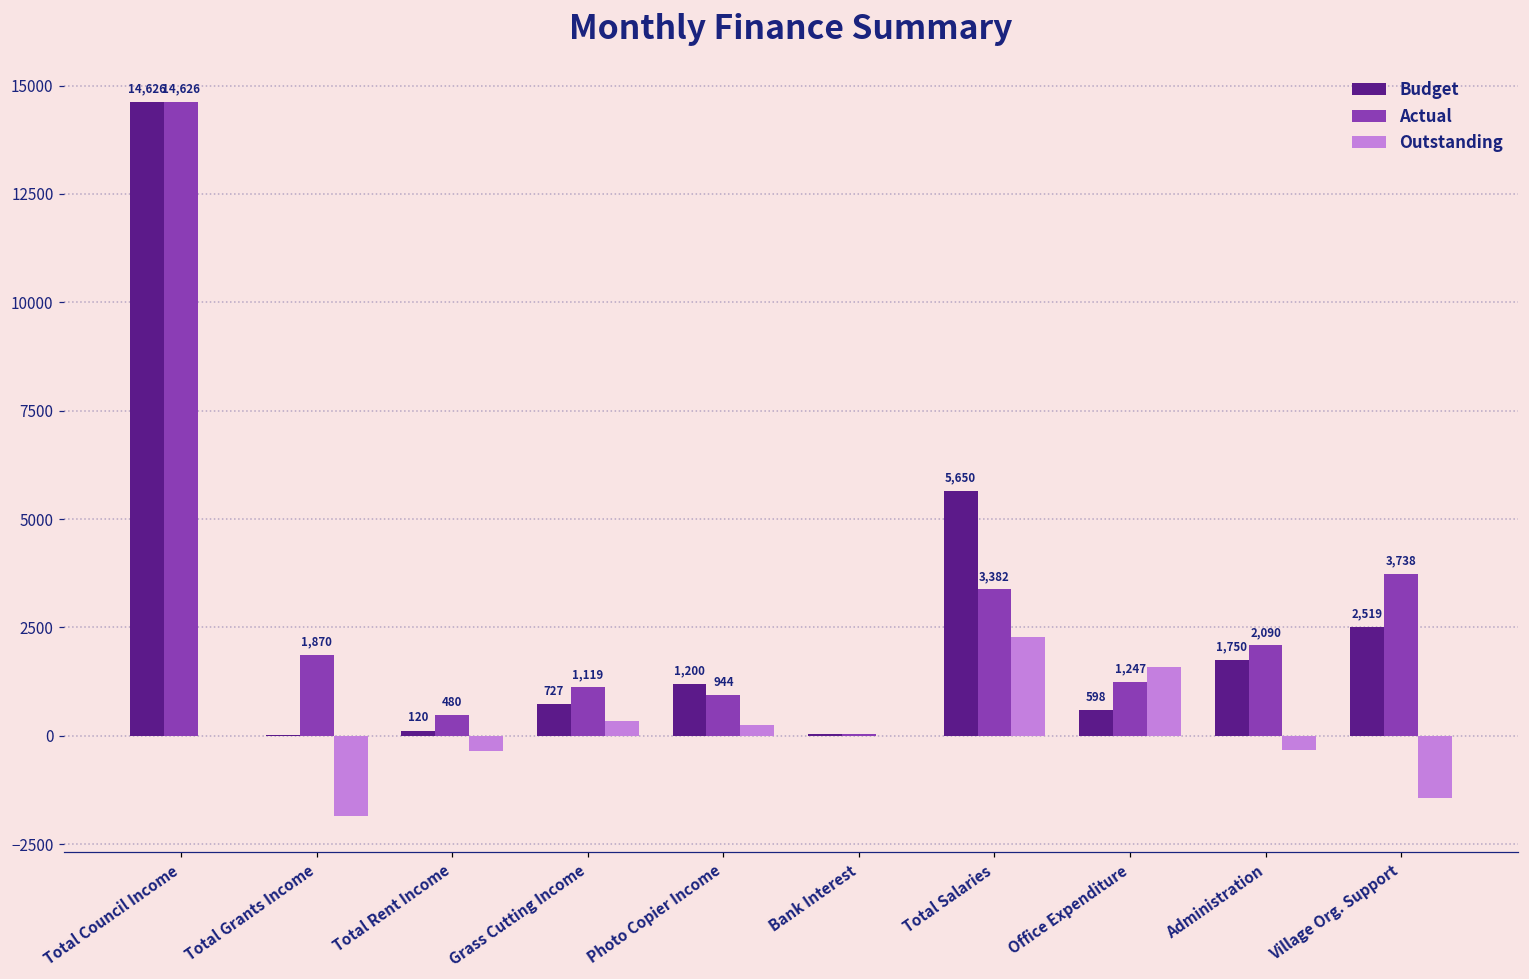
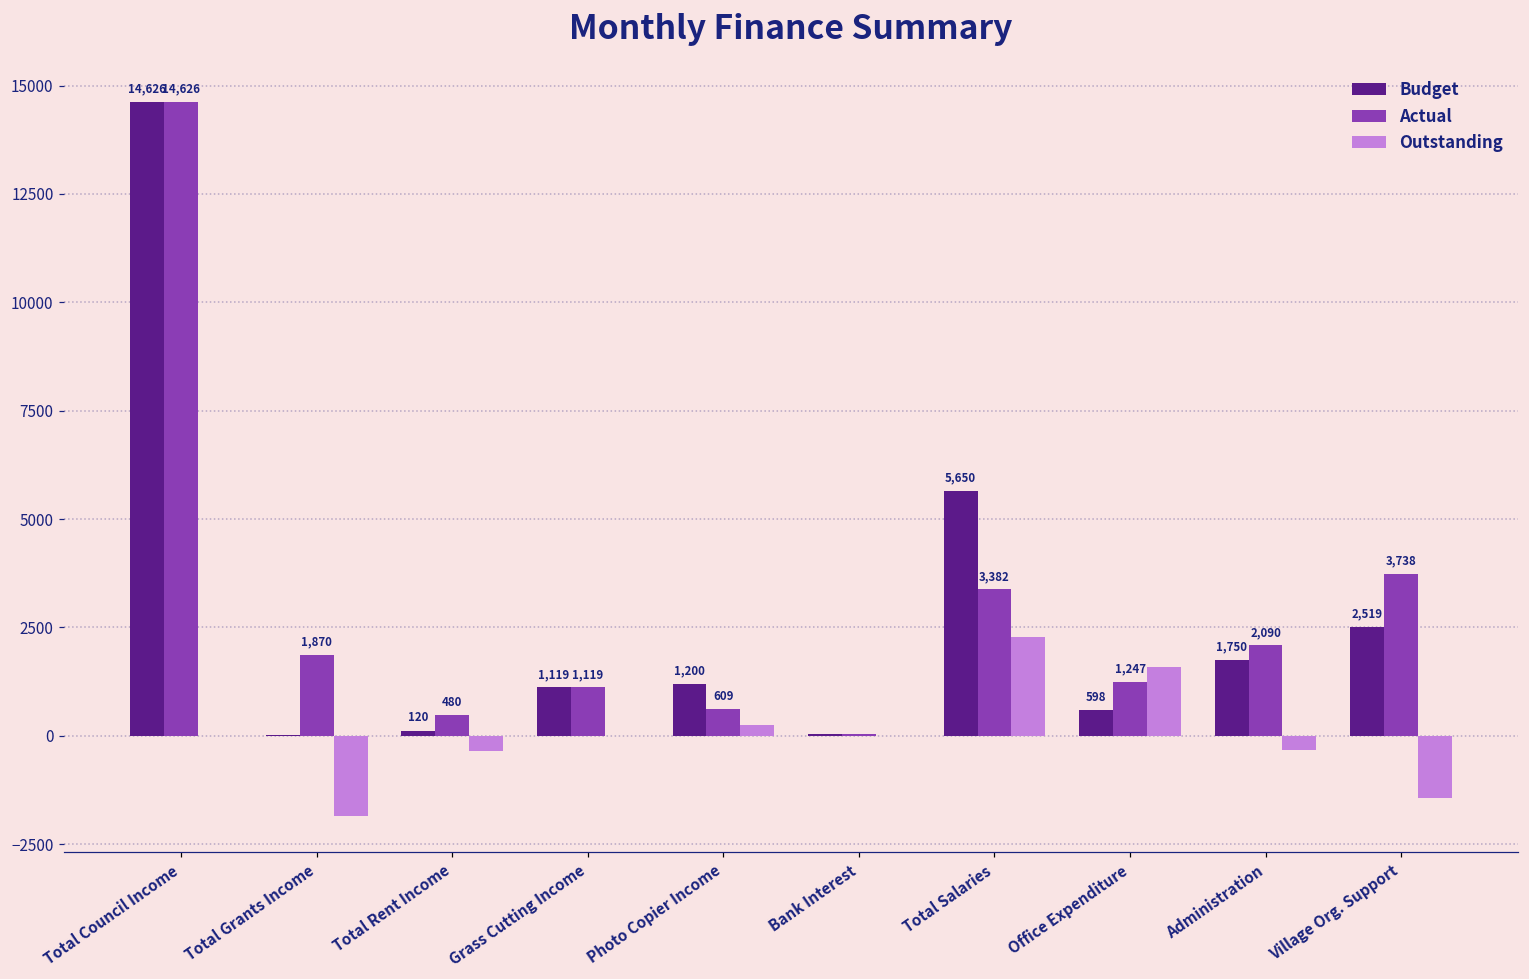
Budget, Grass Cutting Income: 727 -> 1,119
Outstanding, Grass Cutting Income: 300 -> 0
Actual, Photo Copier Income: 944 -> 609
